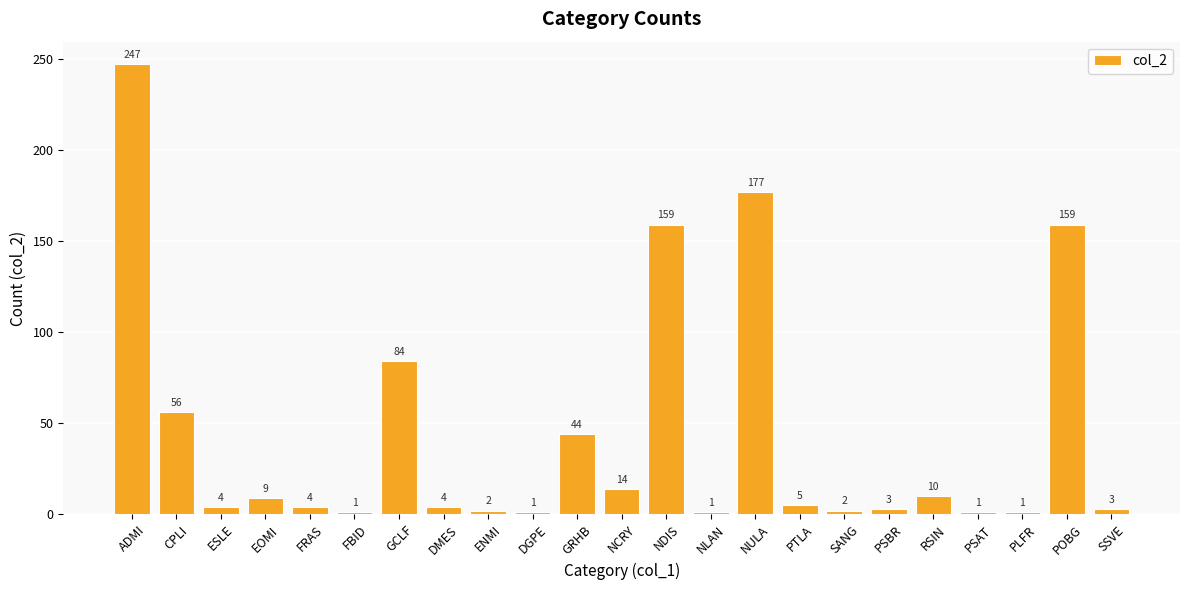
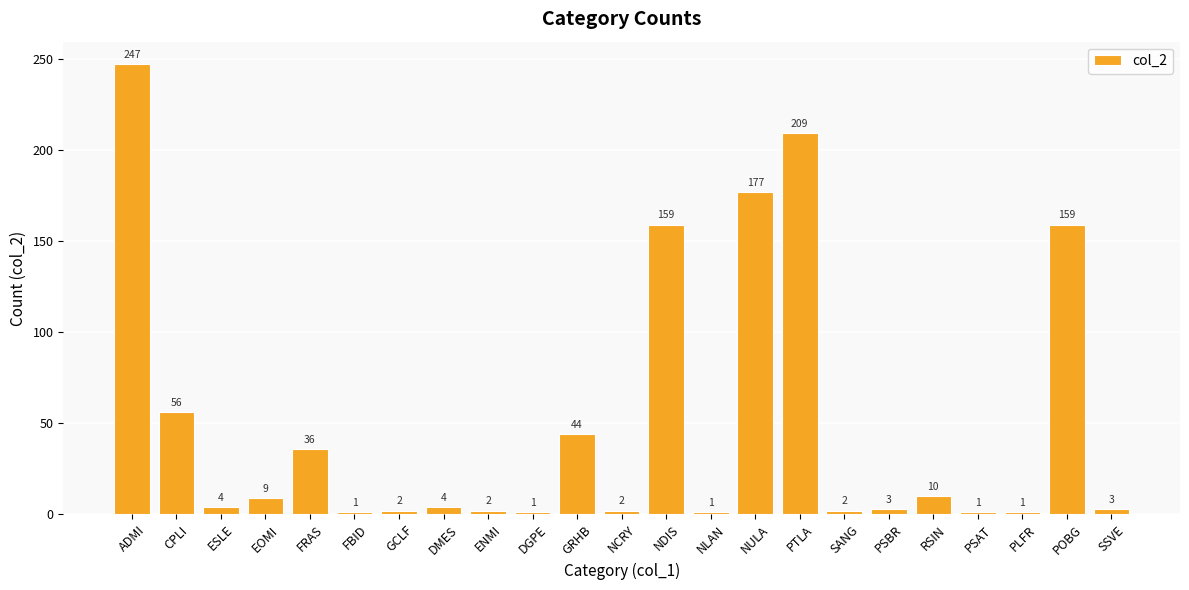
FRAS: 4 -> 36
GCLF: 84 -> 2
NCRY: 14 -> 2
PTLA: 5 -> 209
